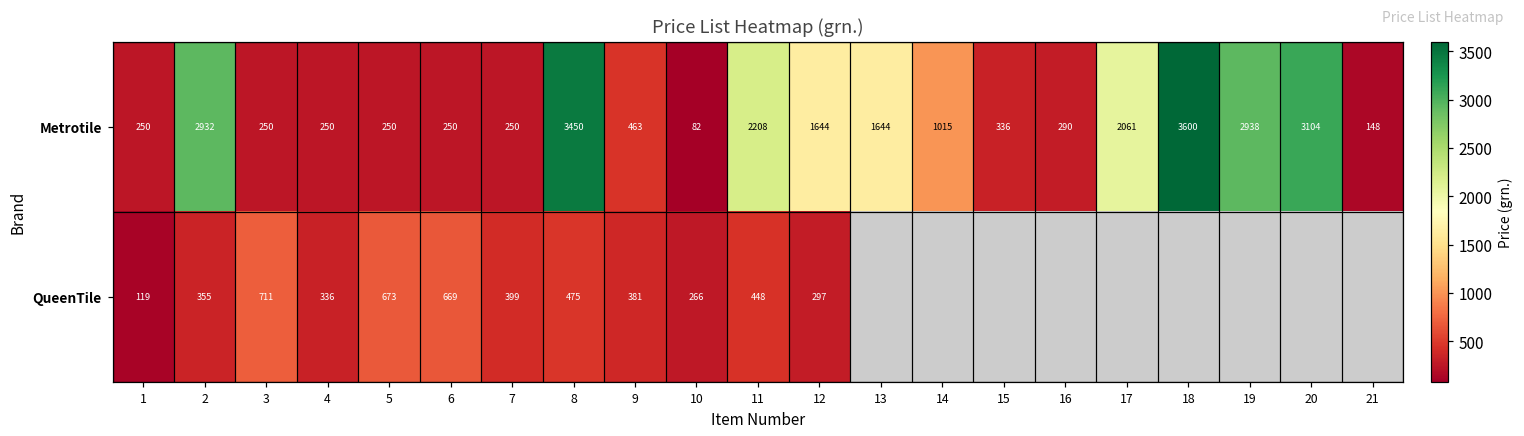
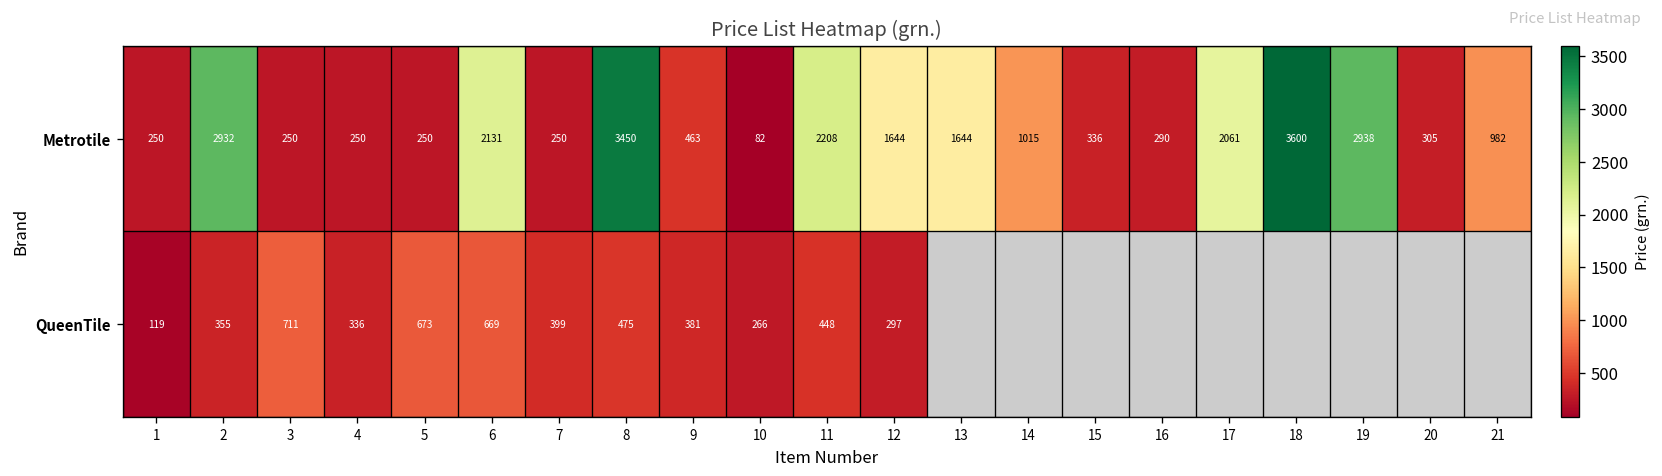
Metrotile, 6: 250 -> 2131
Metrotile, 20: 3104 -> 305
Metrotile, 21: 148 -> 982
